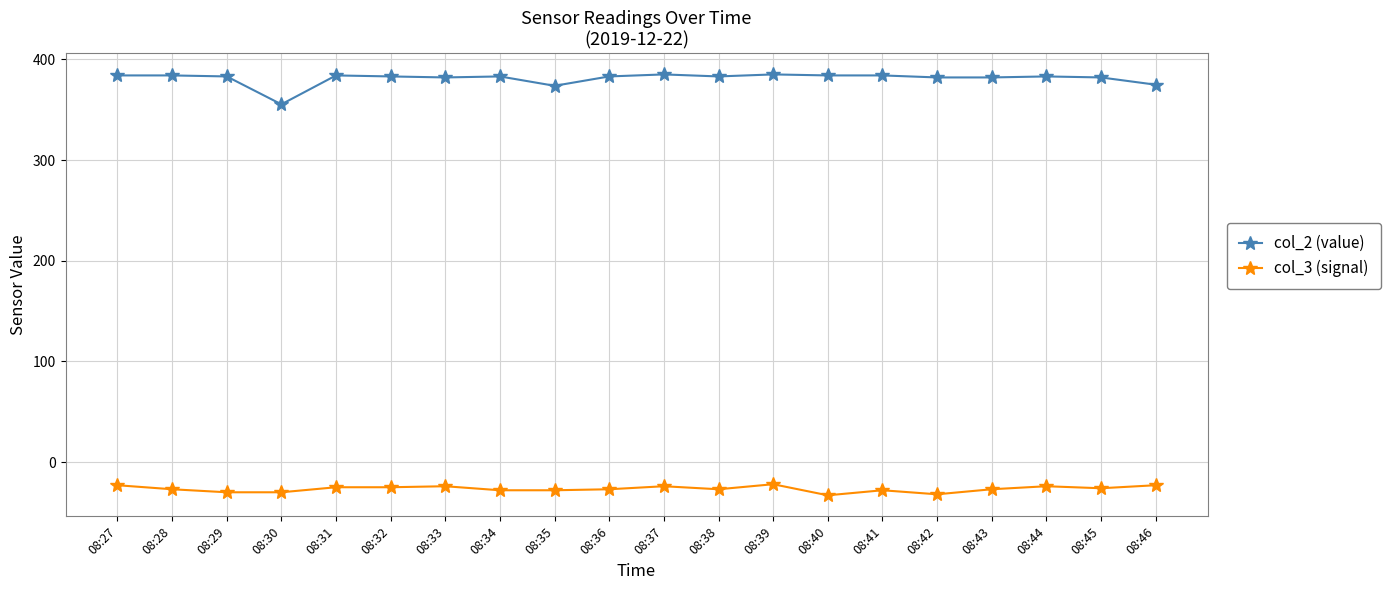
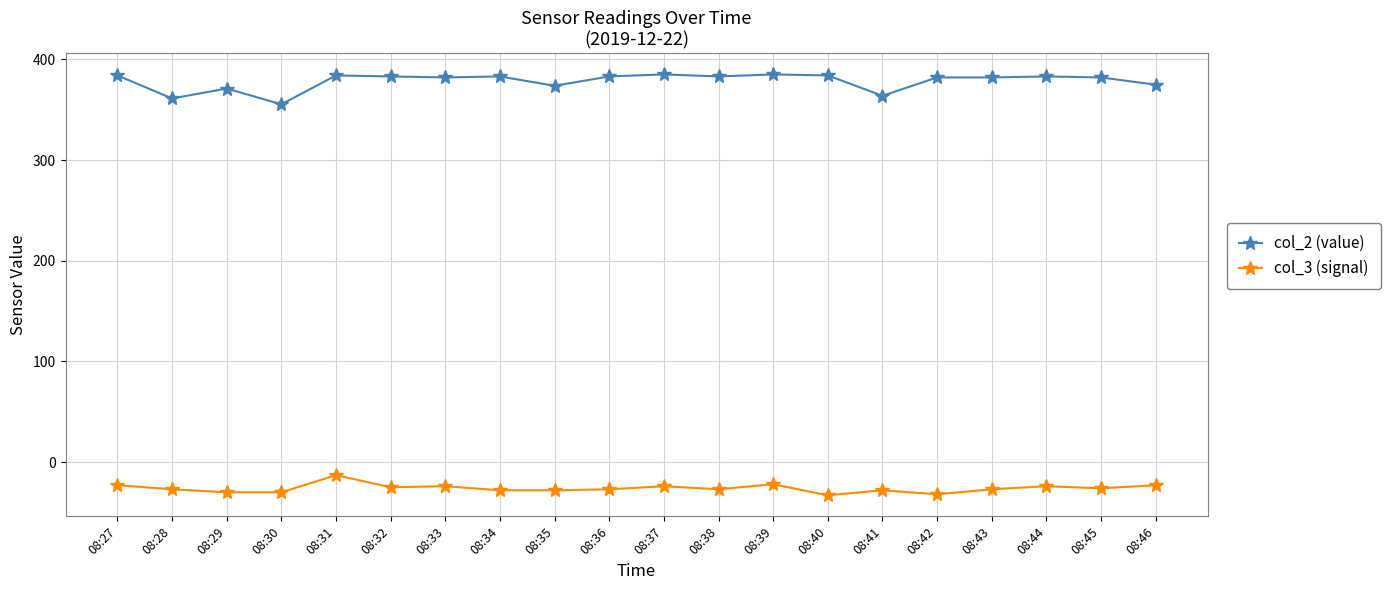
col_2 (value), 08:28: 384 -> 361
col_2 (value), 08:29: 383 -> 371
col_3 (signal), 08:31: -25 -> -13
col_2 (value), 08:41: 384 -> 364
